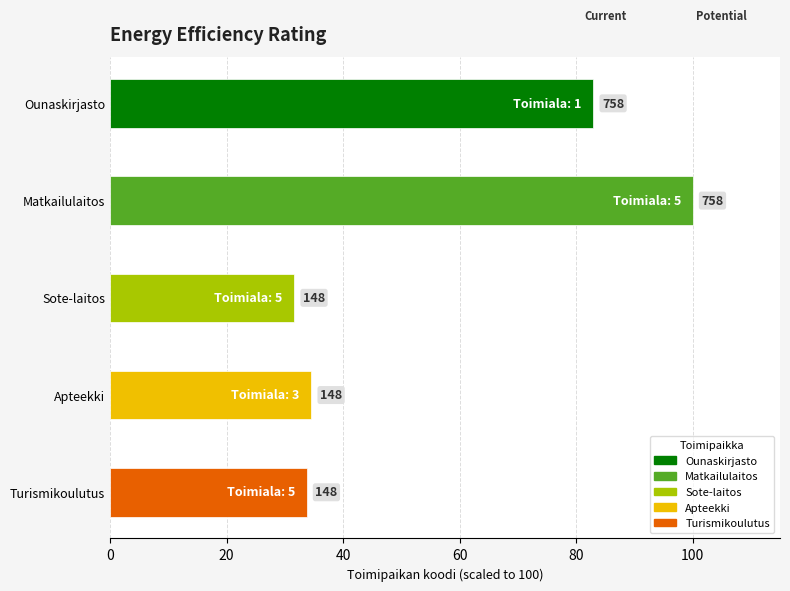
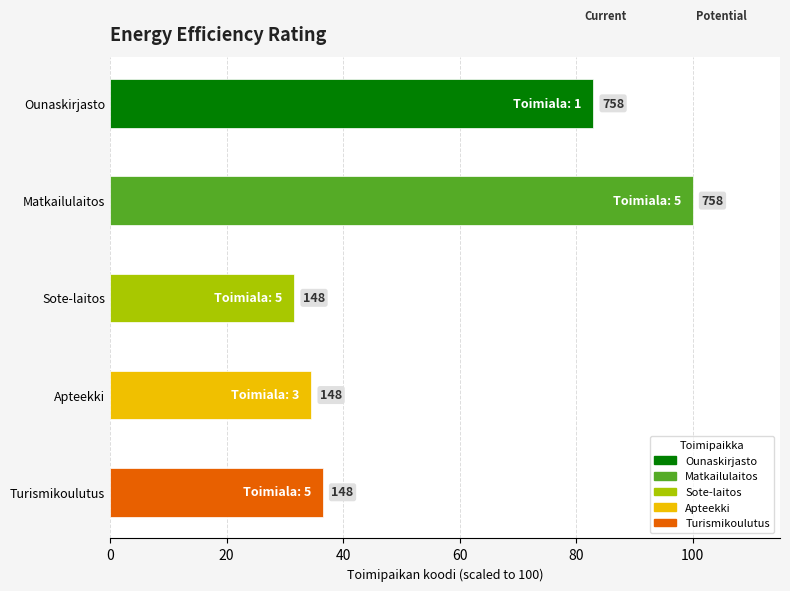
Turismikoulutus: 34 -> 36
